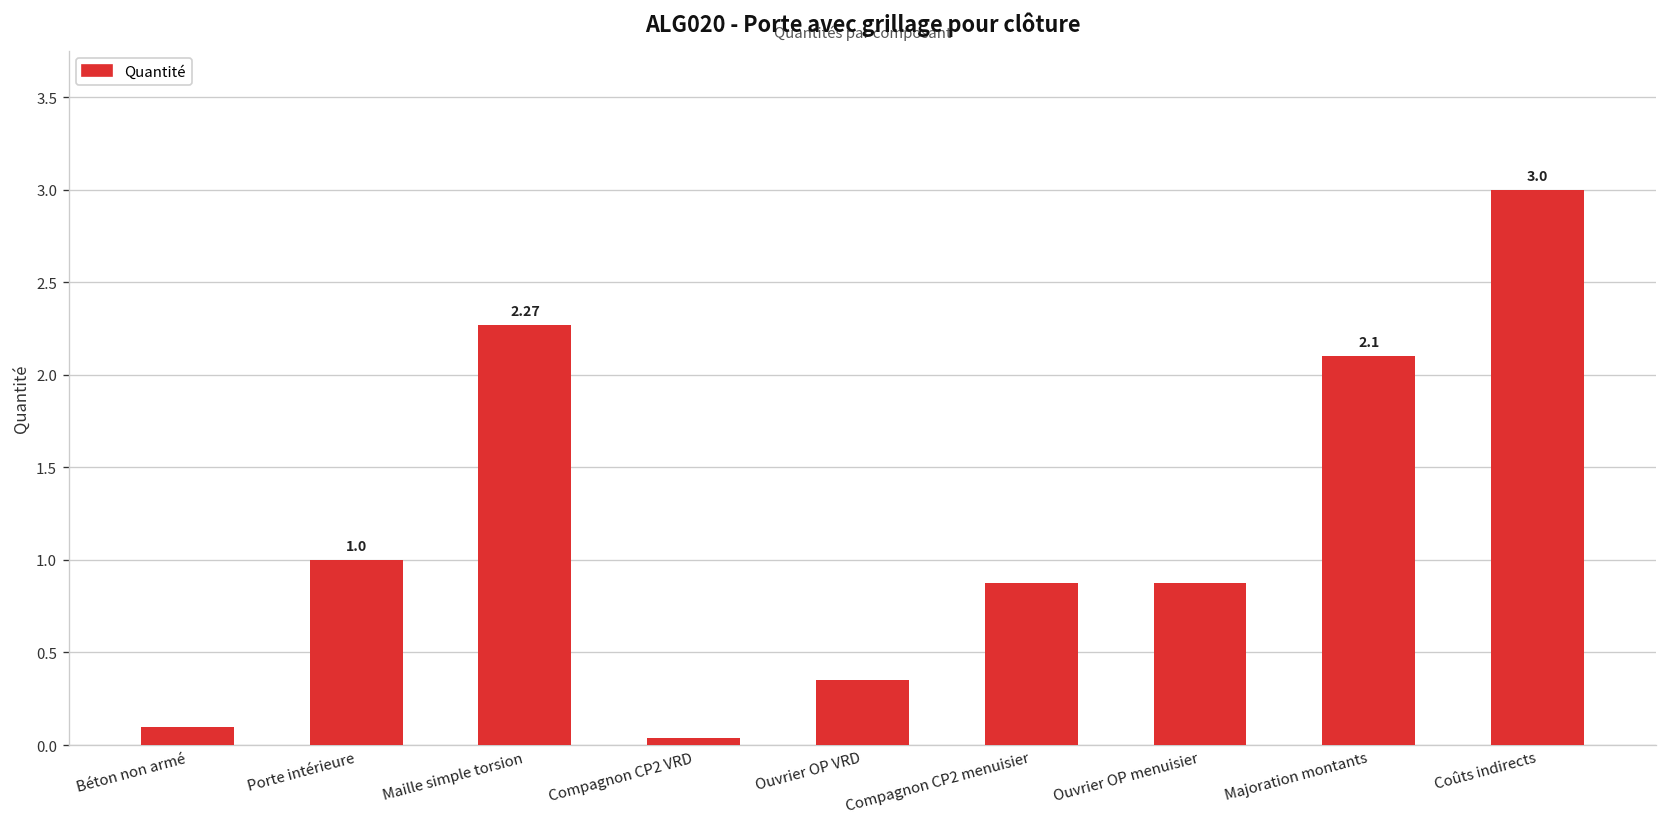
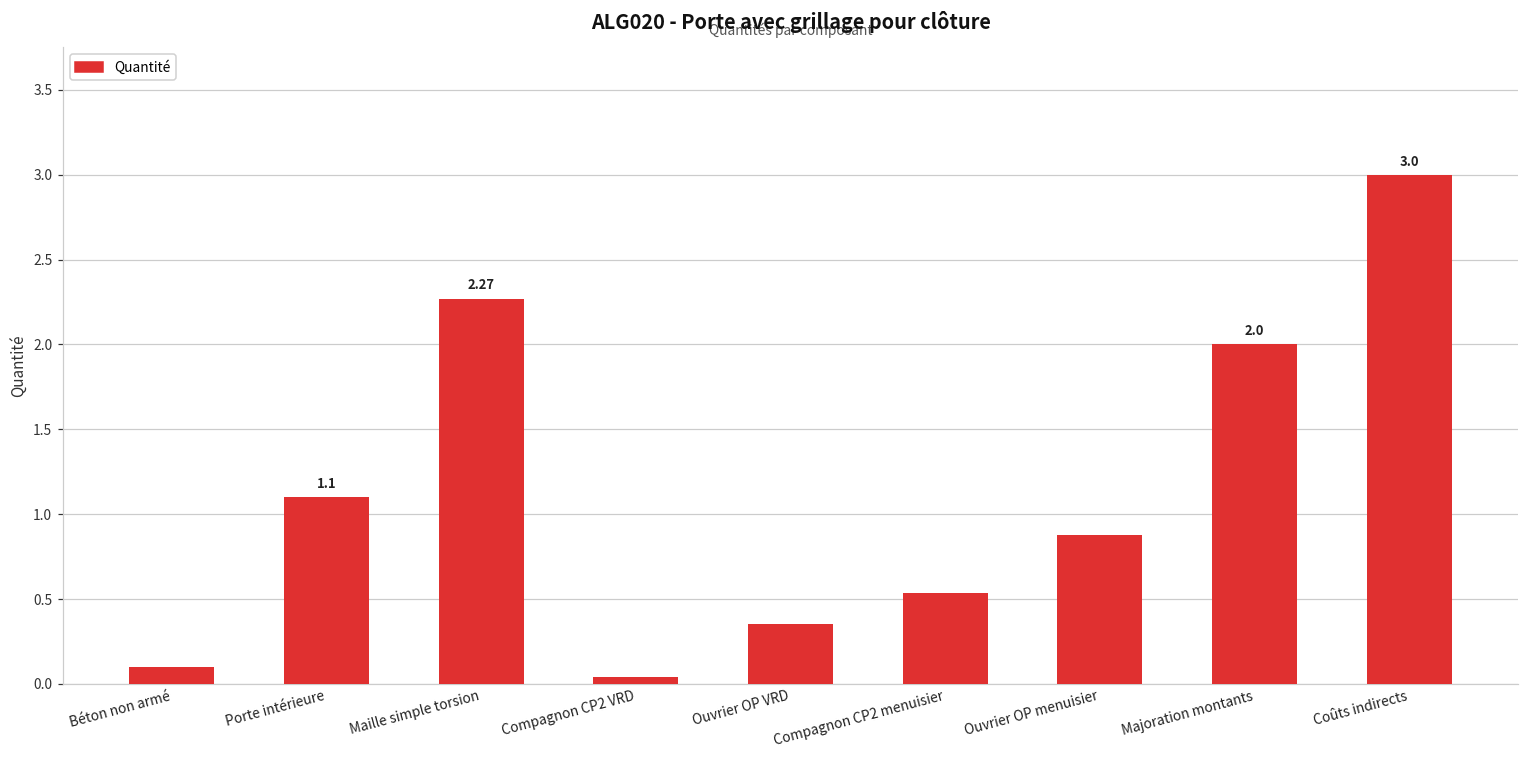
Porte intérieure: 1.0 -> 1.1
Compagnon CP2 menuisier: 0.88 -> 0.54
Majoration montants: 2.1 -> 2.0
